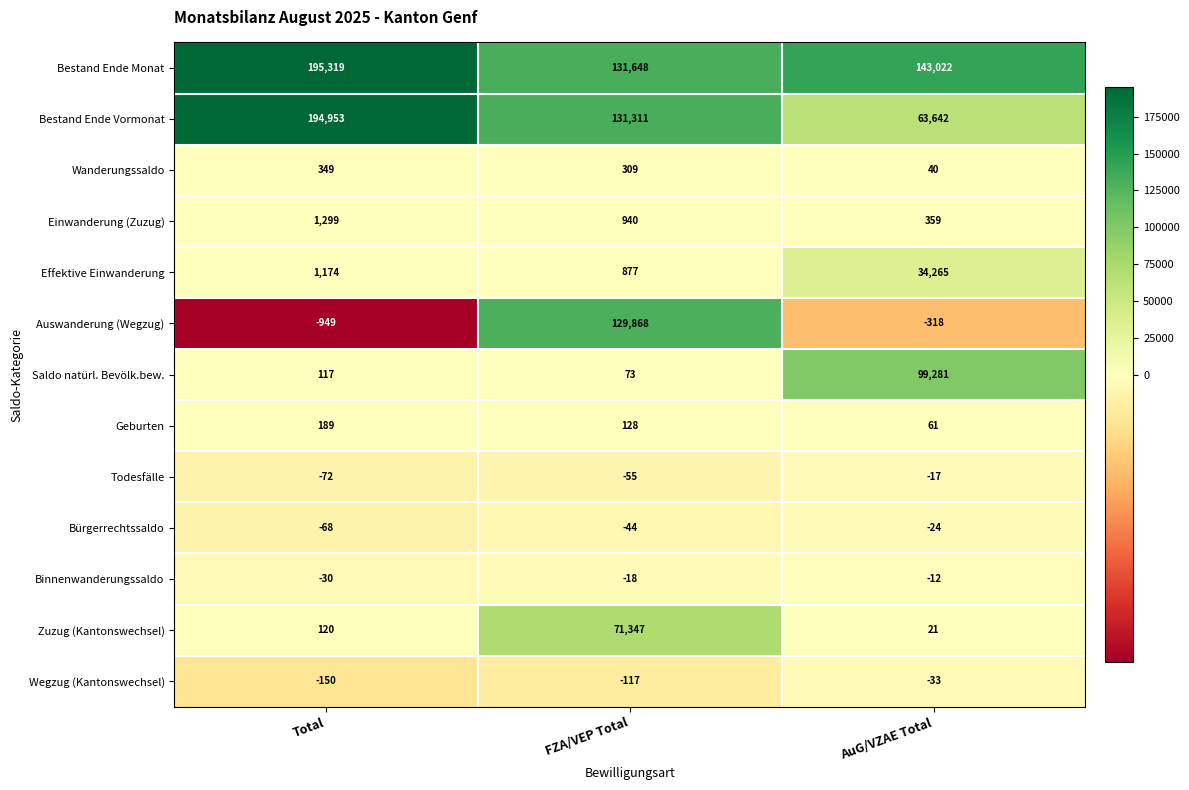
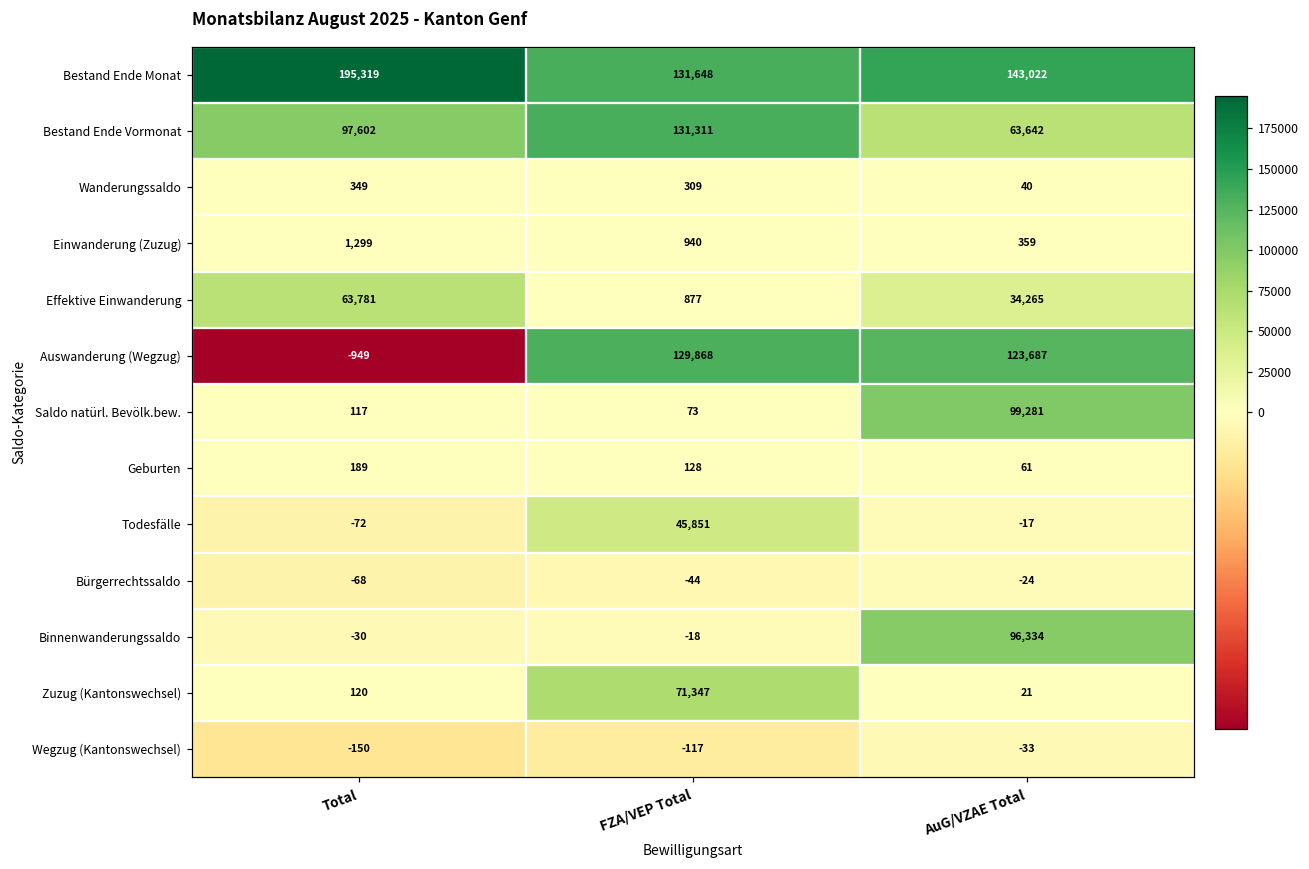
Bestand Ende Vormonat, Total: 194,953 -> 97,602
Effektive Einwanderung, Total: 1,174 -> 63,781
Auswanderung (Wegzug), AuG/VZAE Total: -318 -> 123,687
Todesfälle, FZA/VEP Total: -55 -> 45,851
Binnenwanderungssaldo, AuG/VZAE Total: -12 -> 96,334
